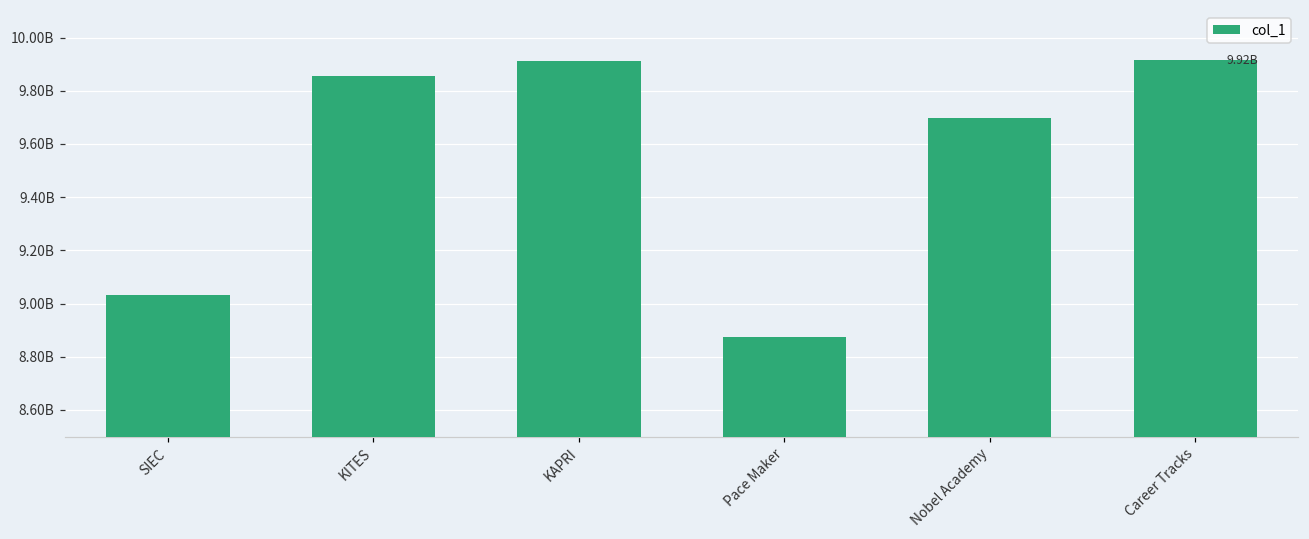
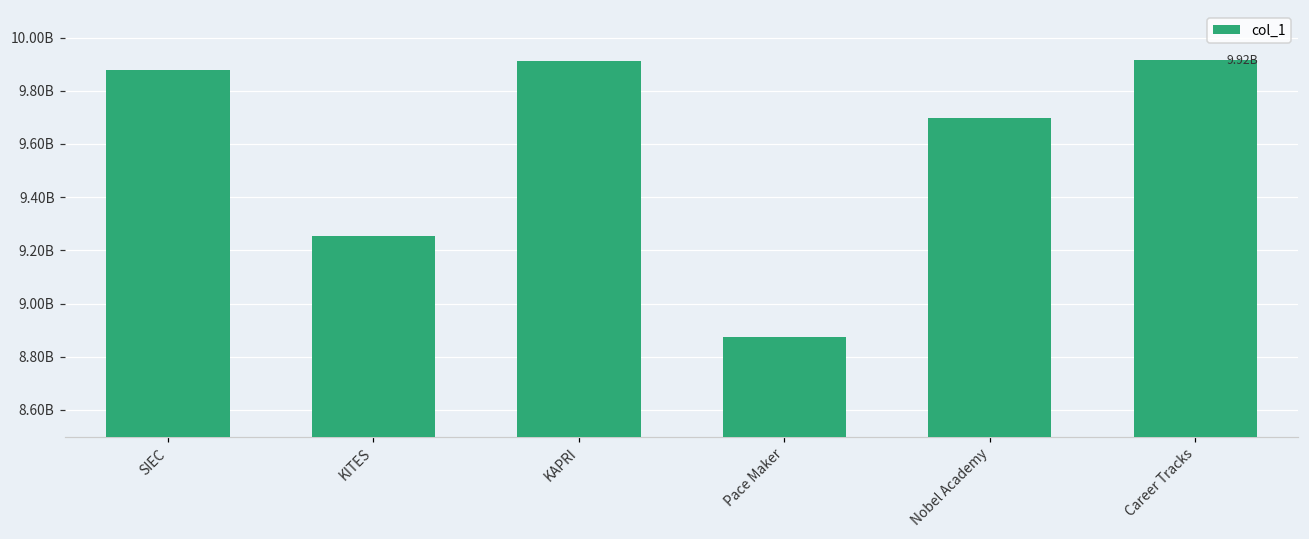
SIEC: 9030000000 -> 9880000000
KITES: 9860000000 -> 9250000000
